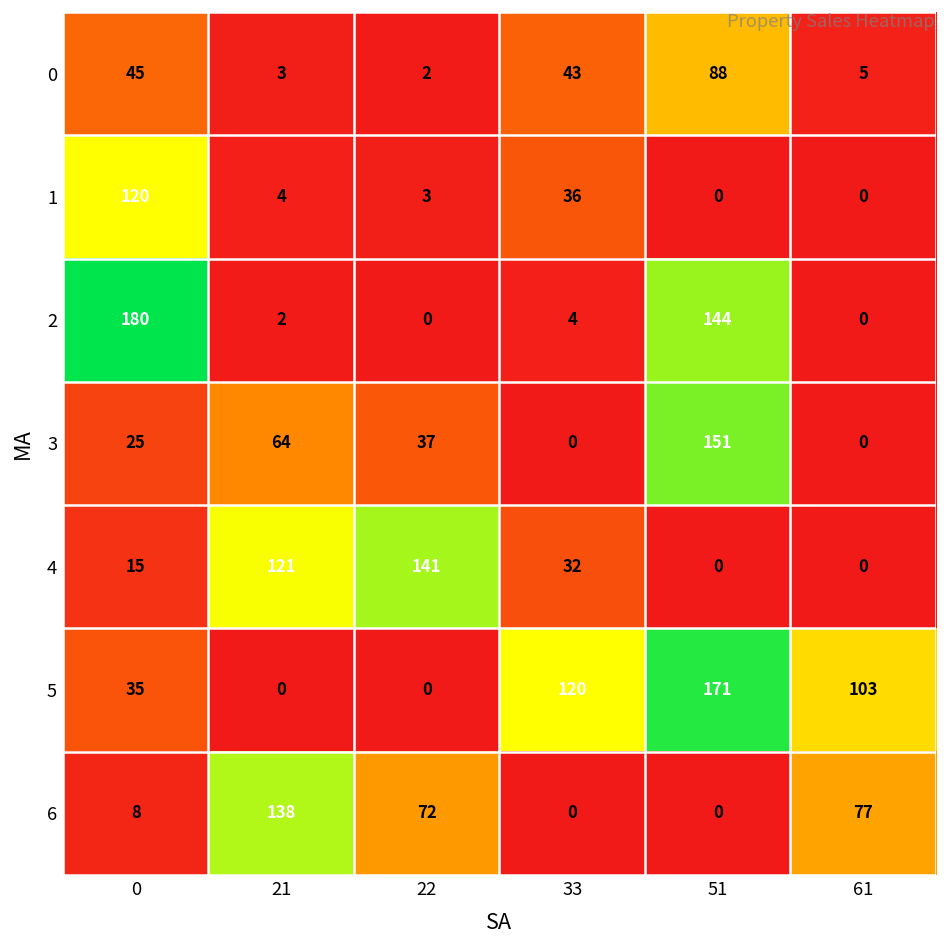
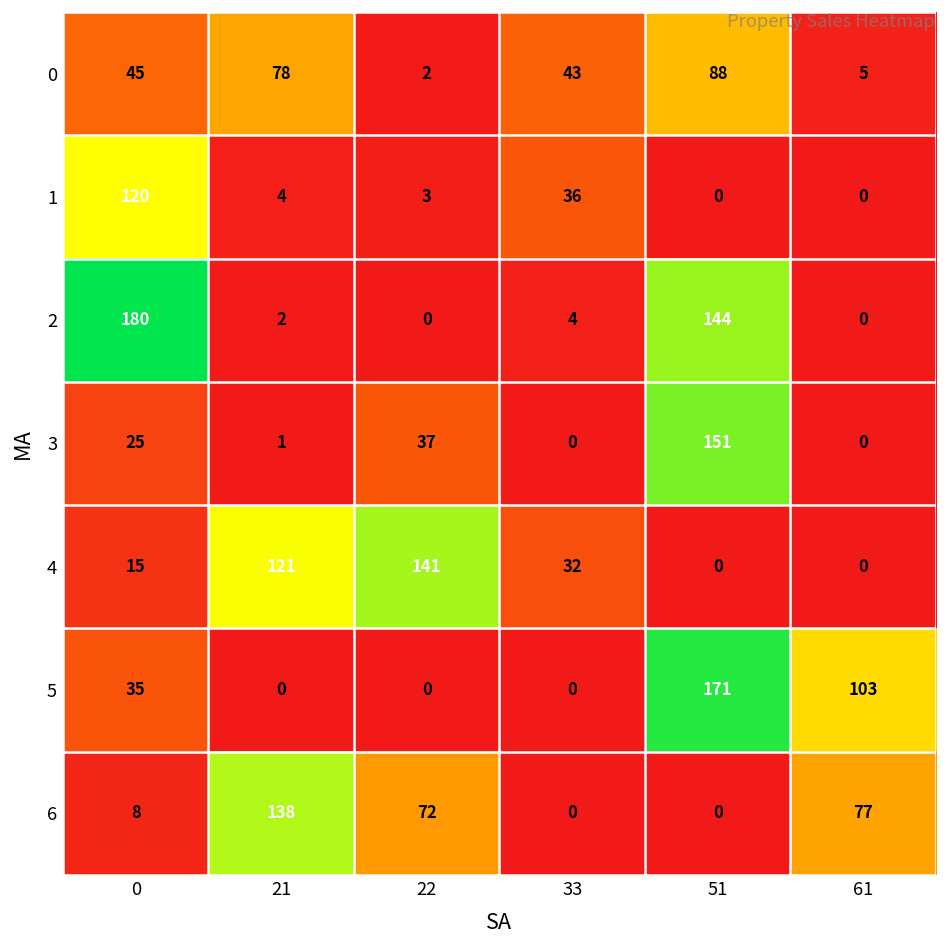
0, 21: 3 -> 78
3, 21: 64 -> 1
5, 33: 120 -> 0
